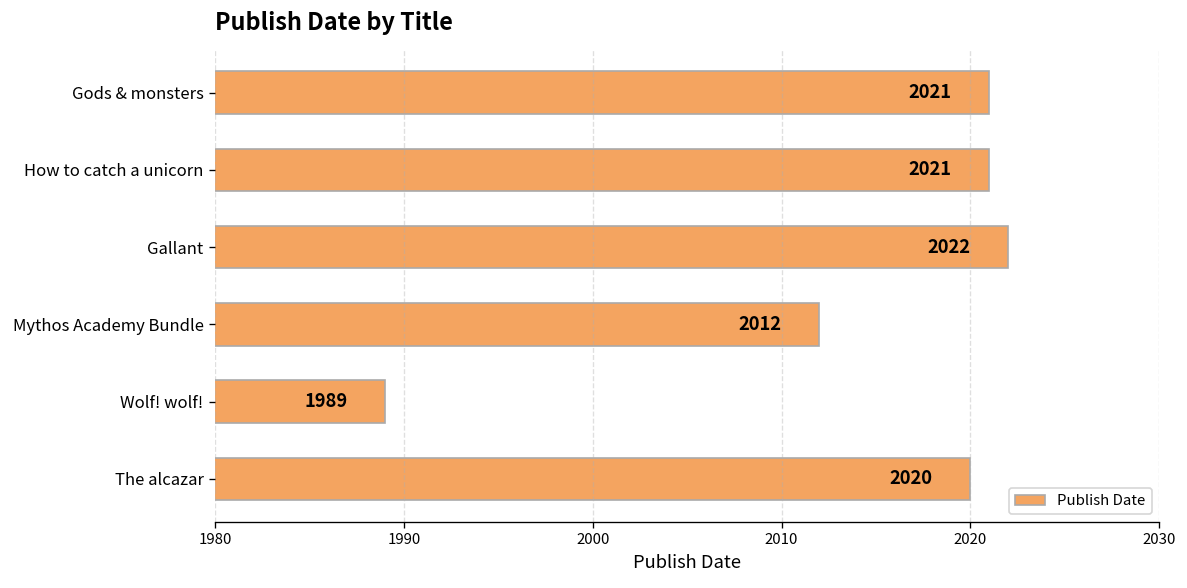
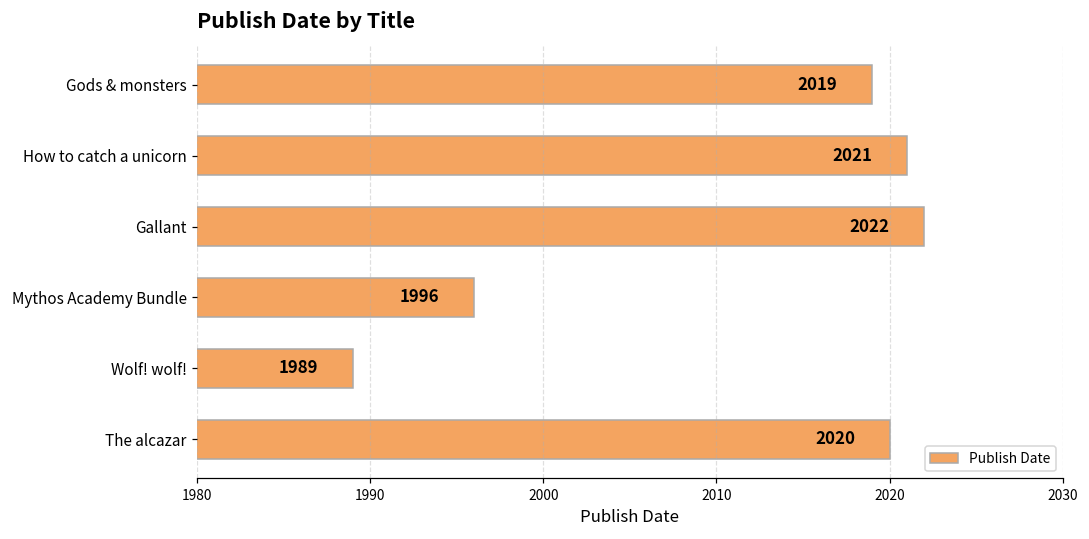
Gods & monsters: 2021 -> 2019
Mythos Academy Bundle: 2012 -> 1996
